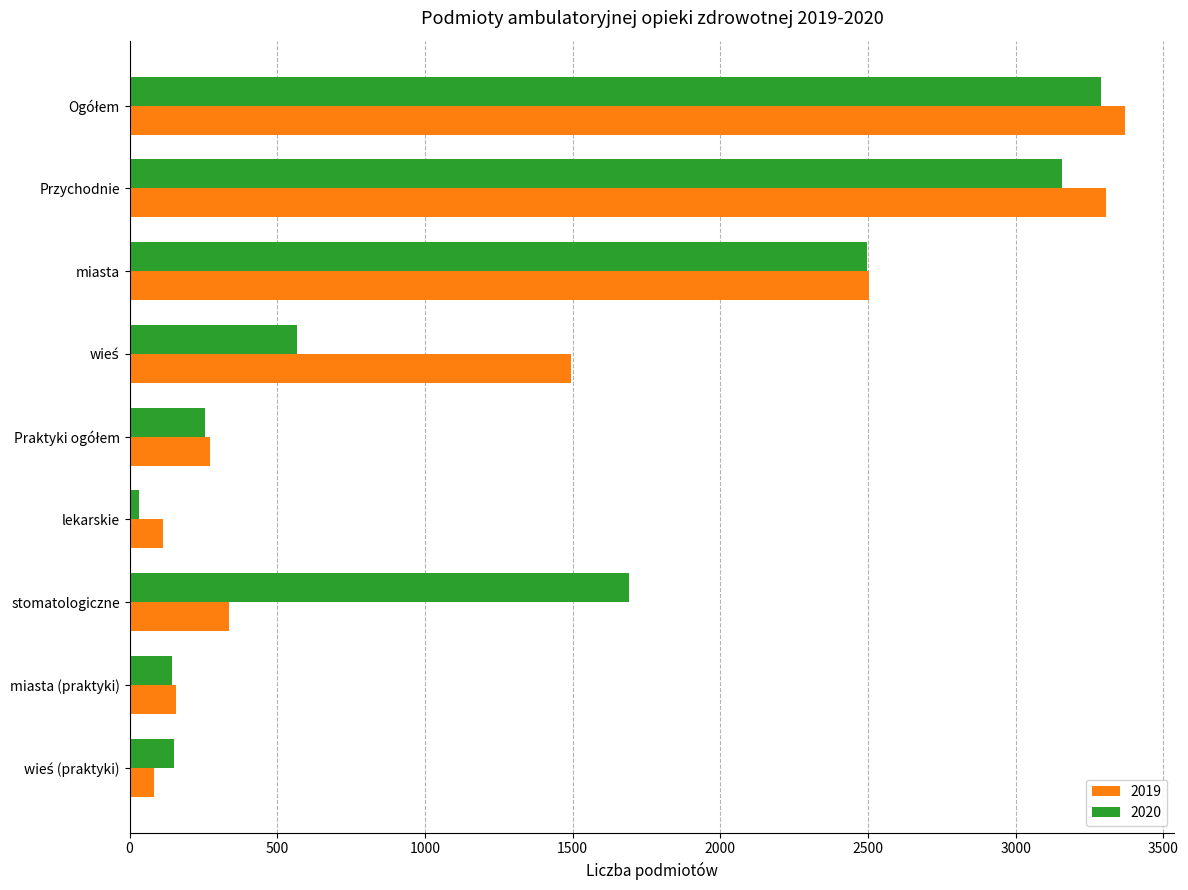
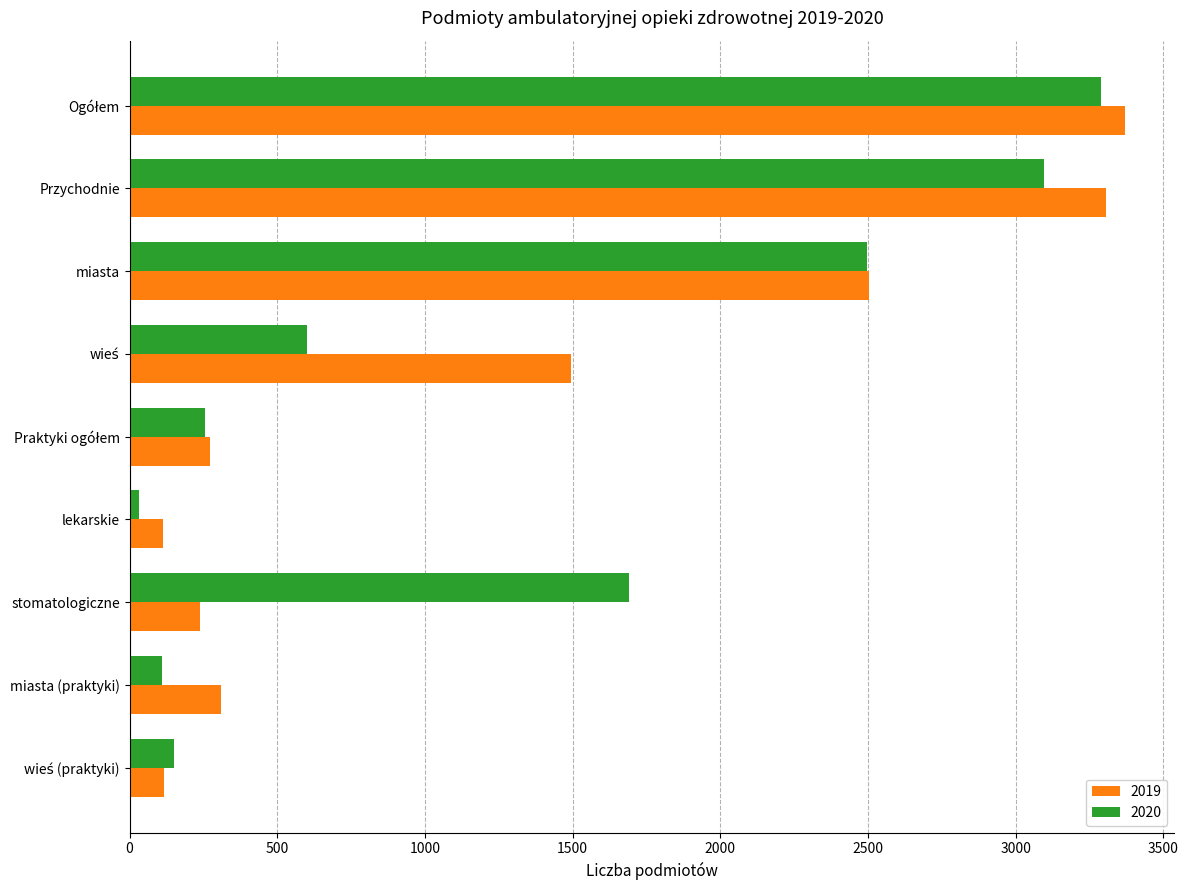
2020, Przychodnie: 3160 -> 3100
2020, wieś: 570 -> 600
2019, stomatologiczne: 340 -> 240
2020, miasta (praktyki): 140 -> 110
2019, miasta (praktyki): 160 -> 310
2019, wieś (praktyki): 80 -> 120
